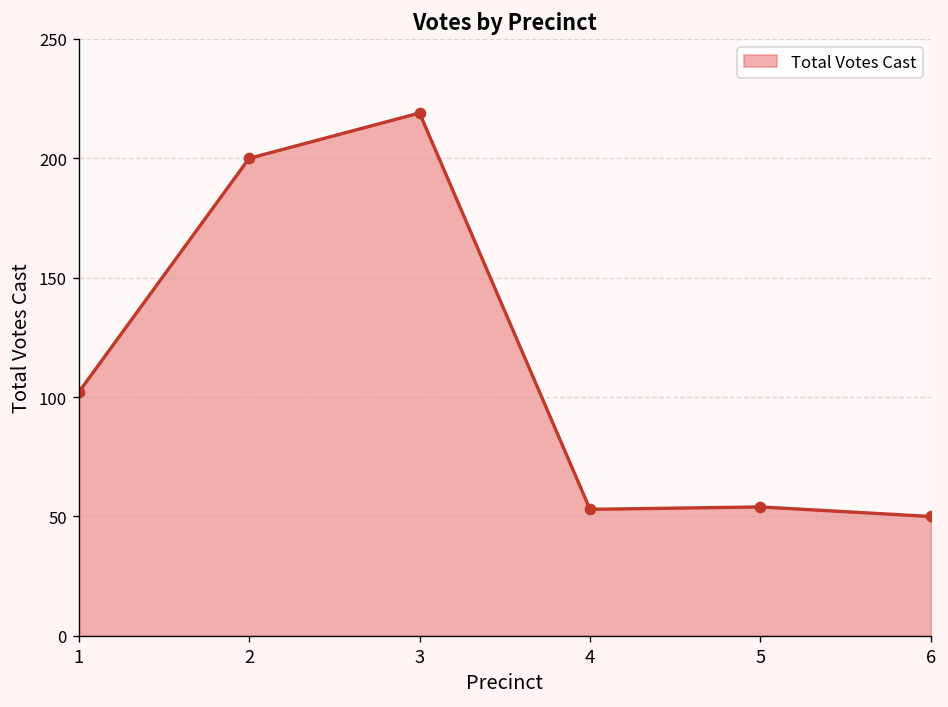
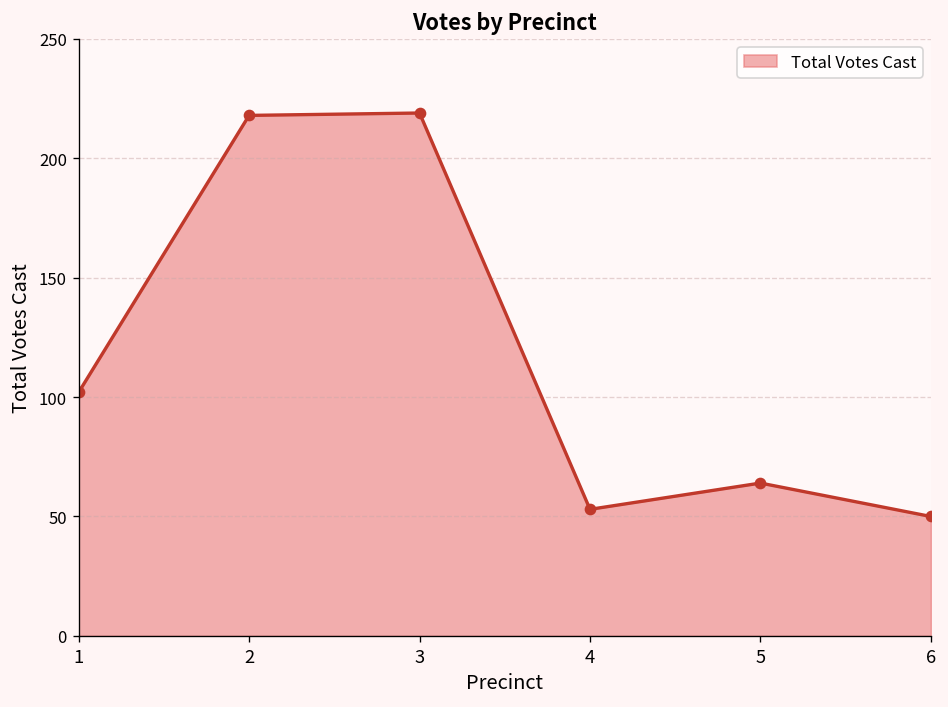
2: 200 -> 218
5: 54 -> 64
